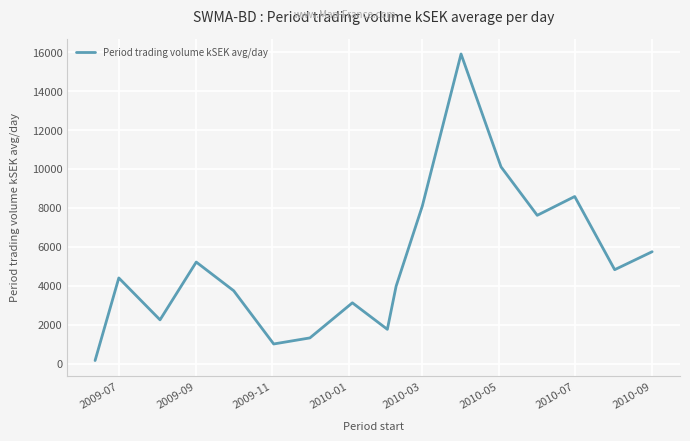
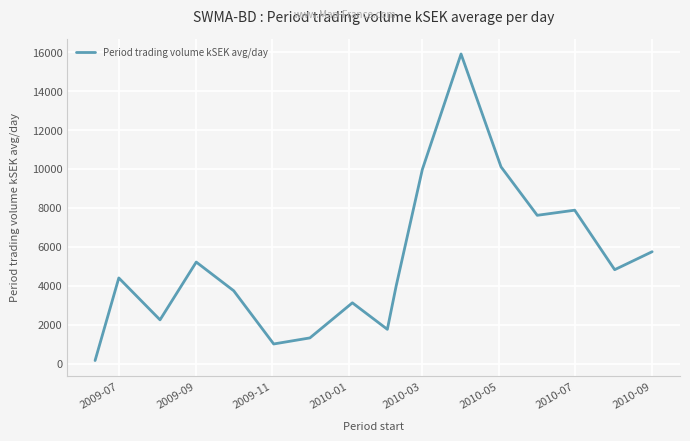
2010-03: 8100 -> 10000
2010-07: 8600 -> 7900
